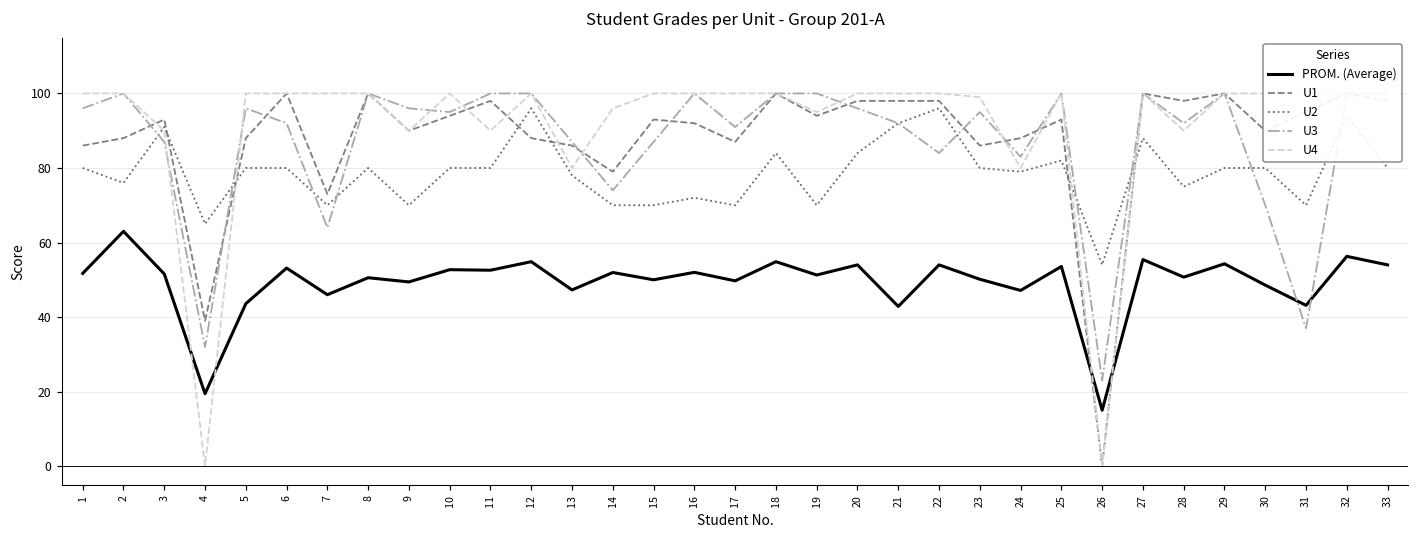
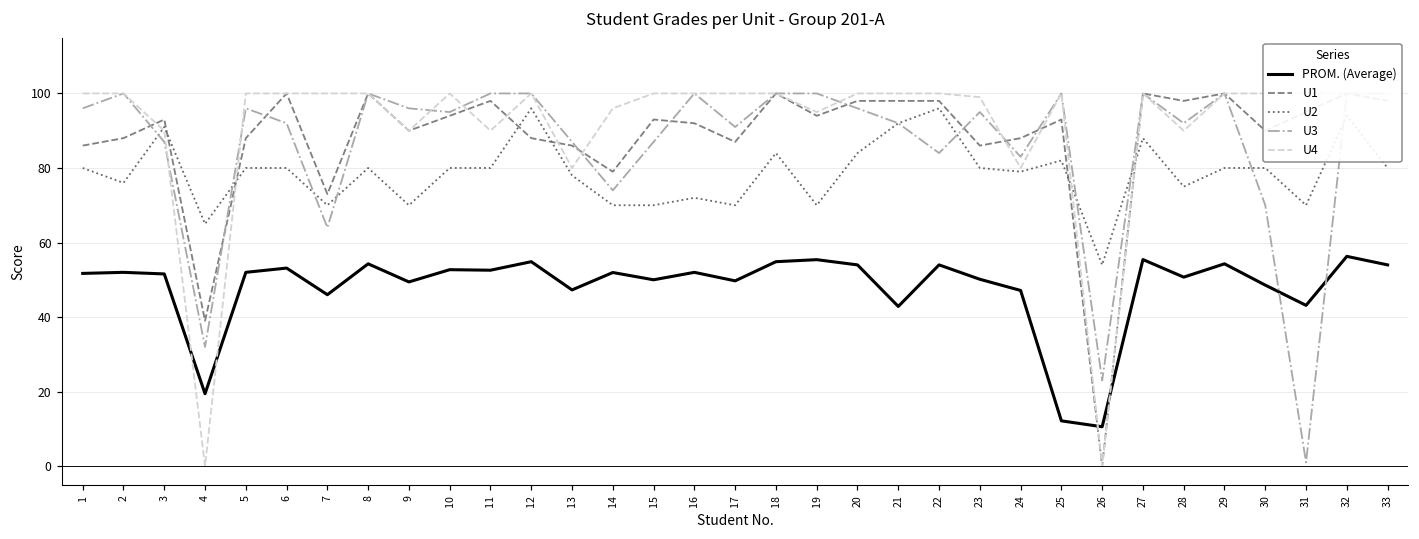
PROM. (Average), 2: 63 -> 52
PROM. (Average), 5: 44 -> 52
PROM. (Average), 8: 51 -> 54
PROM. (Average), 19: 51 -> 55
PROM. (Average), 25: 54 -> 12
PROM. (Average), 26: 15 -> 11
U3, 31: 37 -> 1
